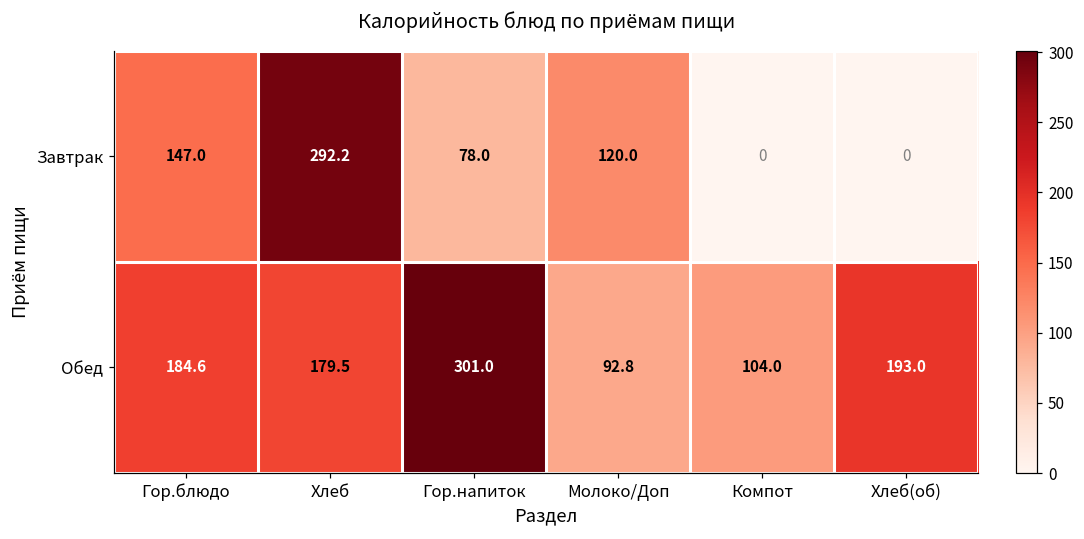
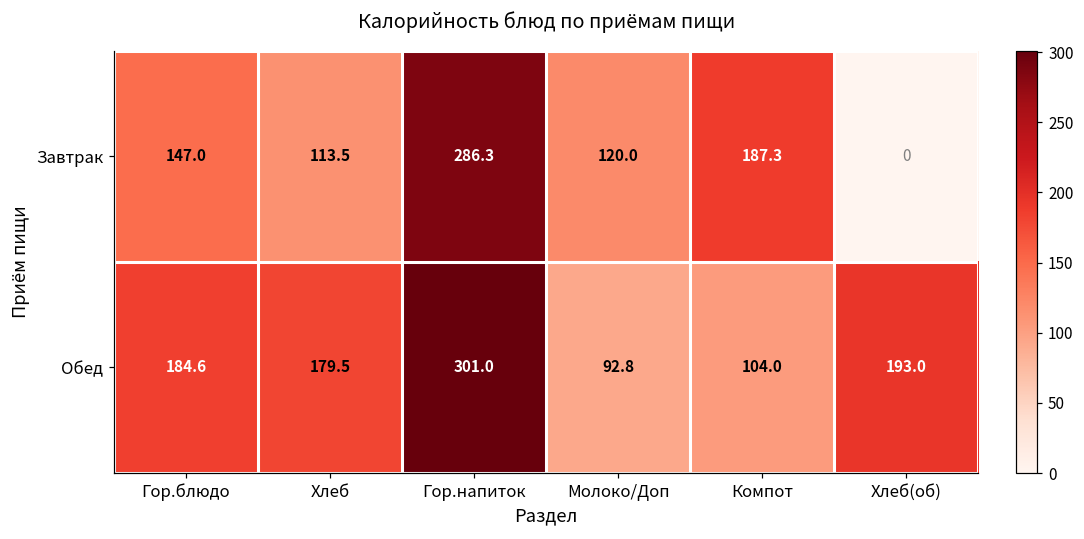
Завтрак, Хлеб: 292.2 -> 113.5
Завтрак, Гор.напиток: 78.0 -> 286.3
Завтрак, Компот: 0 -> 187.3
